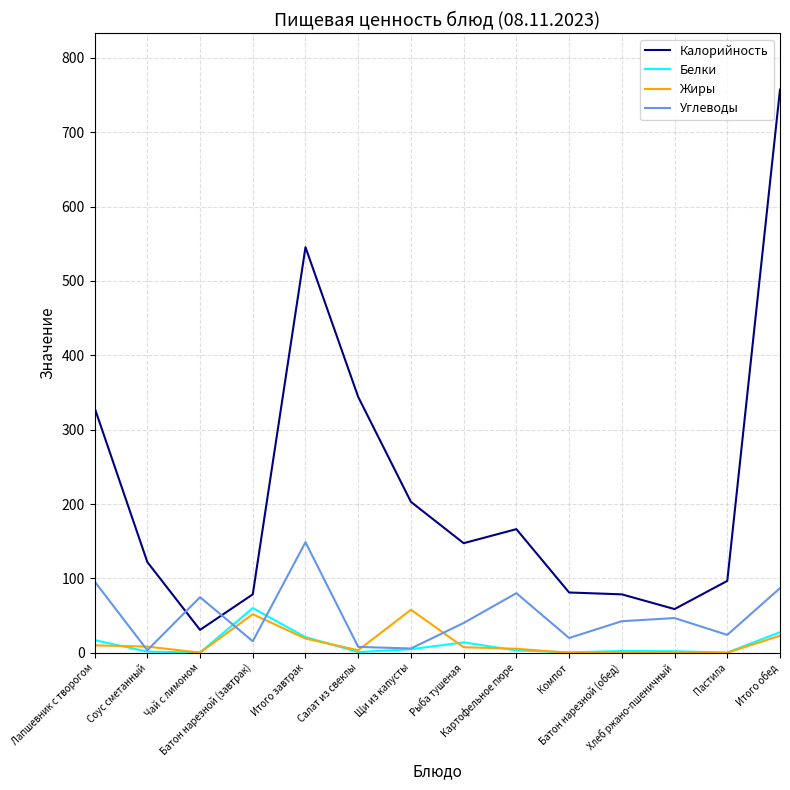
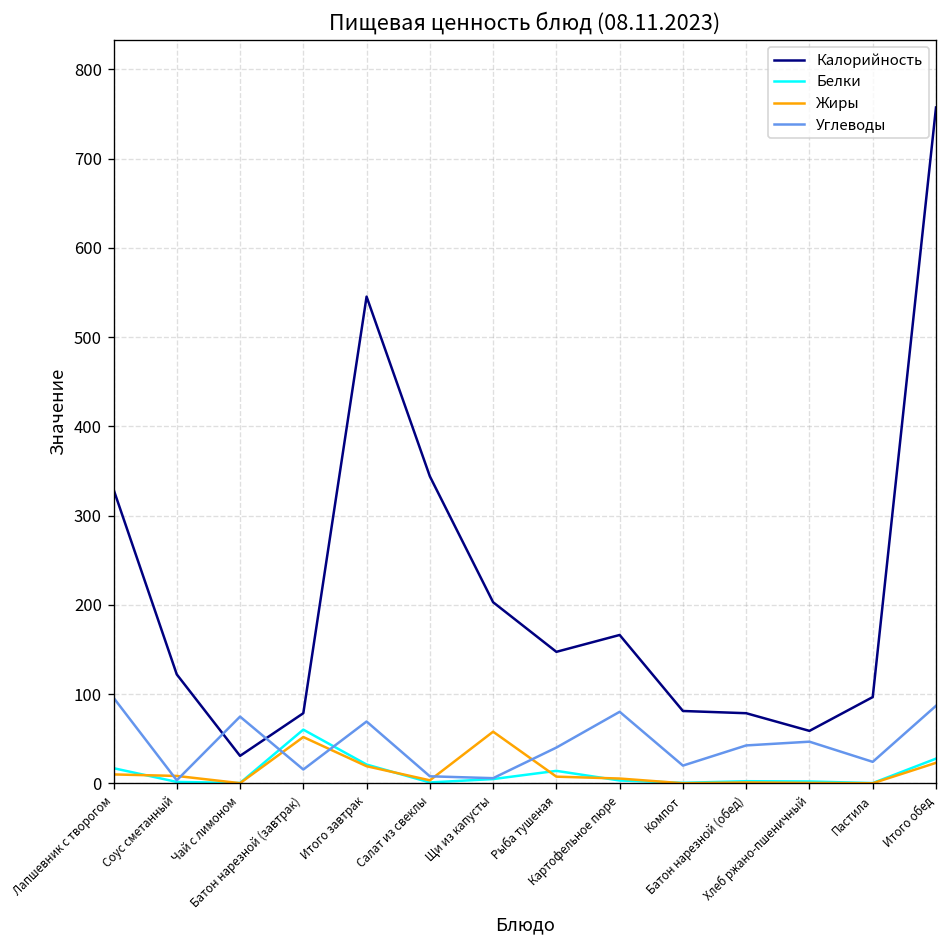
Углеводы, Итого завтрак: 150 -> 70
